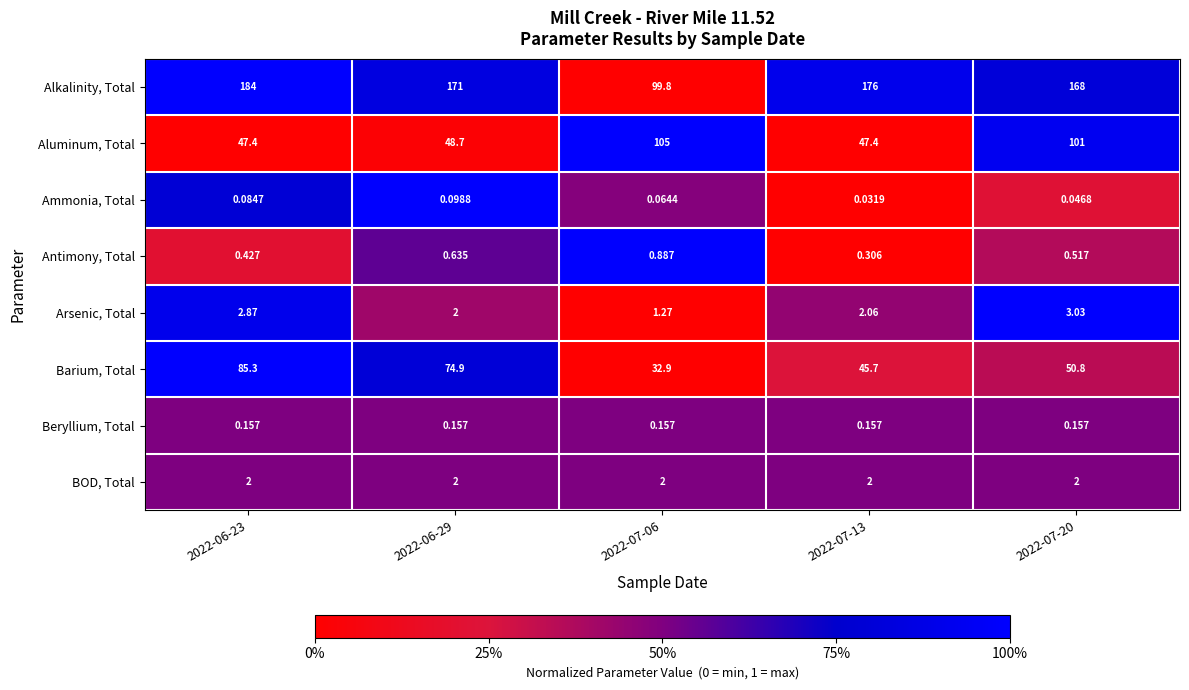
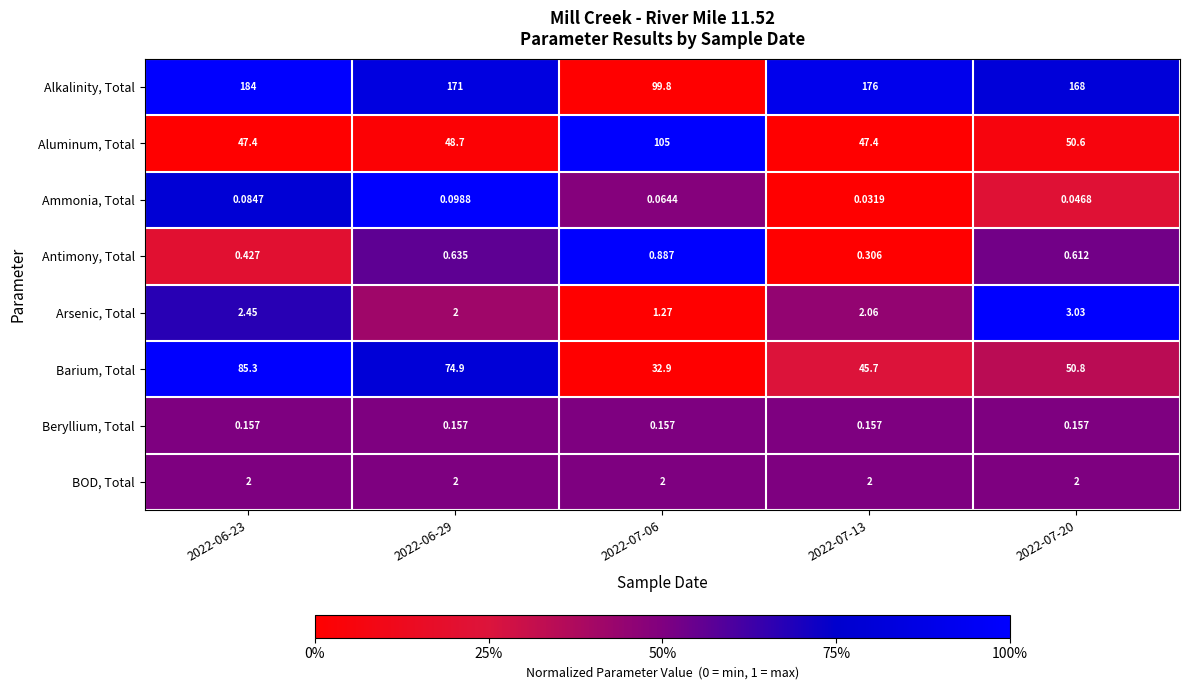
Aluminum, Total, 2022-07-20: 101 -> 50.6
Antimony, Total, 2022-07-20: 0.517 -> 0.612
Arsenic, Total, 2022-06-23: 2.87 -> 2.45
